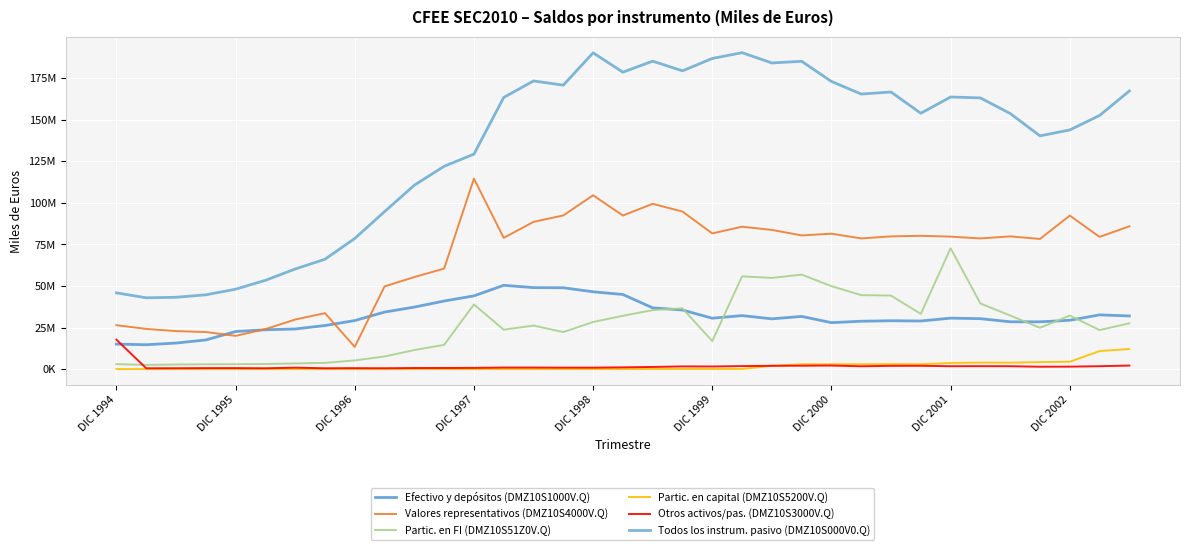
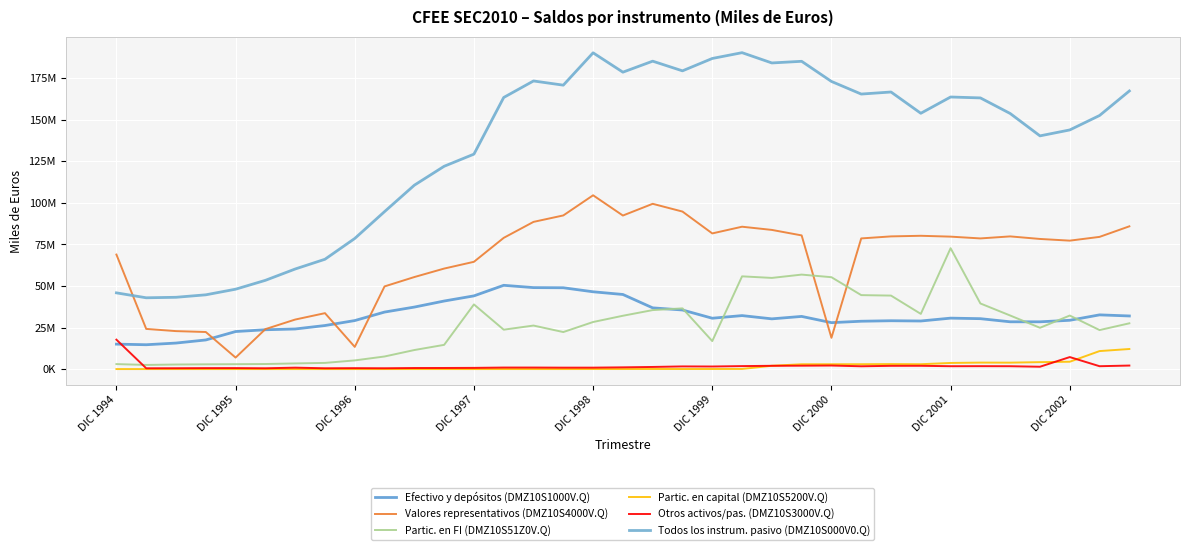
Valores representativos (DMZ10S4000V.Q), DIC 1994: 26000000 -> 69000000
Valores representativos (DMZ10S4000V.Q), DIC 1995: 20000000 -> 7000000
Valores representativos (DMZ10S4000V.Q), DIC 1997: 115000000 -> 65000000
Valores representativos (DMZ10S4000V.Q), DIC 2000: 81000000 -> 19000000
Partic. en FI (DMZ10S51Z0V.Q), DIC 2000: 50000000 -> 55000000
Valores representativos (DMZ10S4000V.Q), DIC 2002: 92000000 -> 77000000
Otros activos/pas. (DMZ10S3000V.Q), DIC 2002: 1000000 -> 7000000
